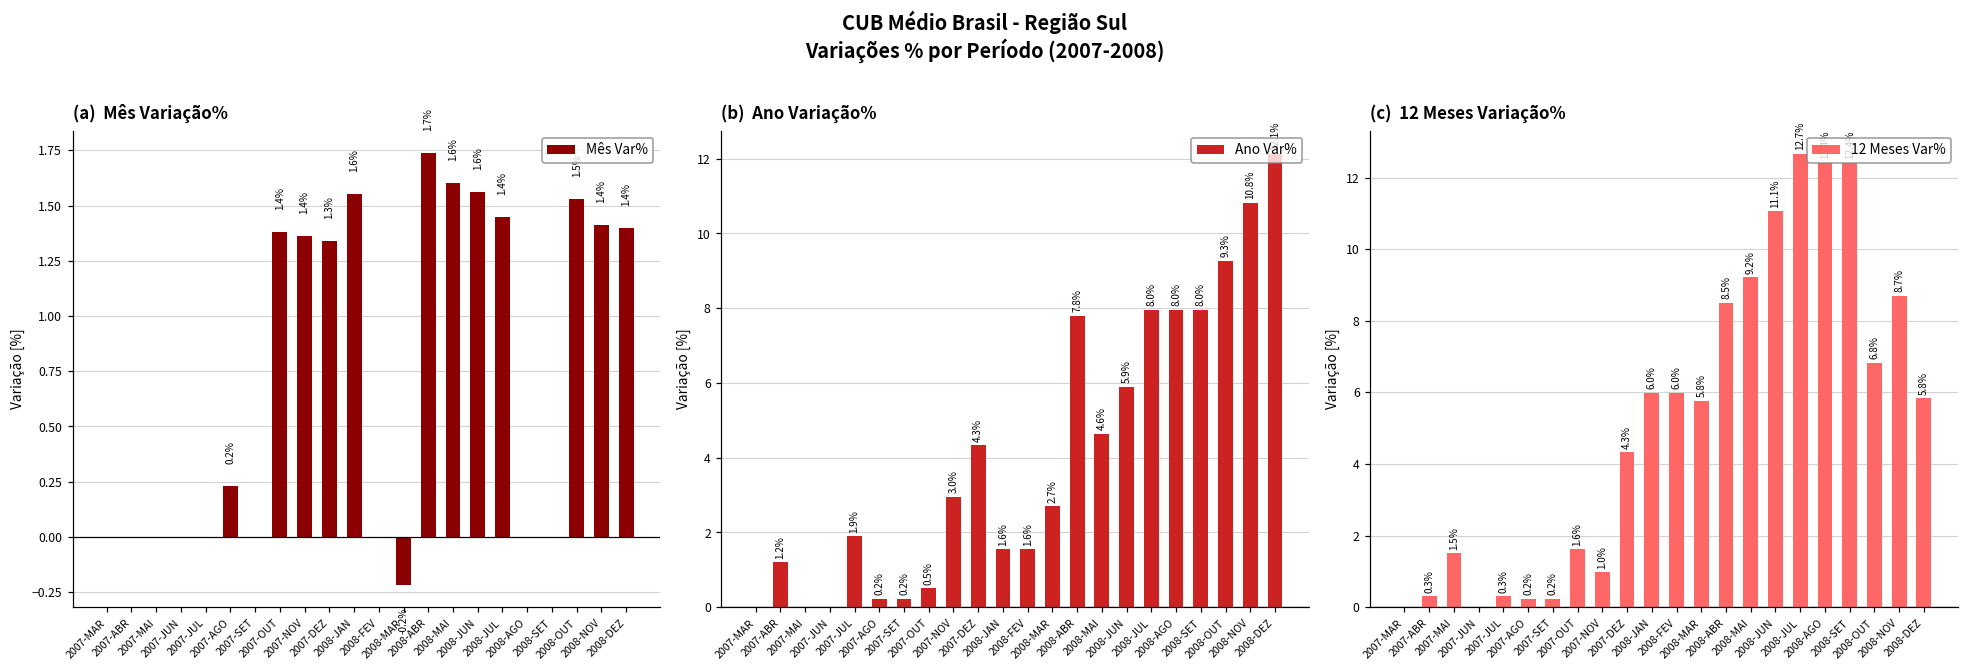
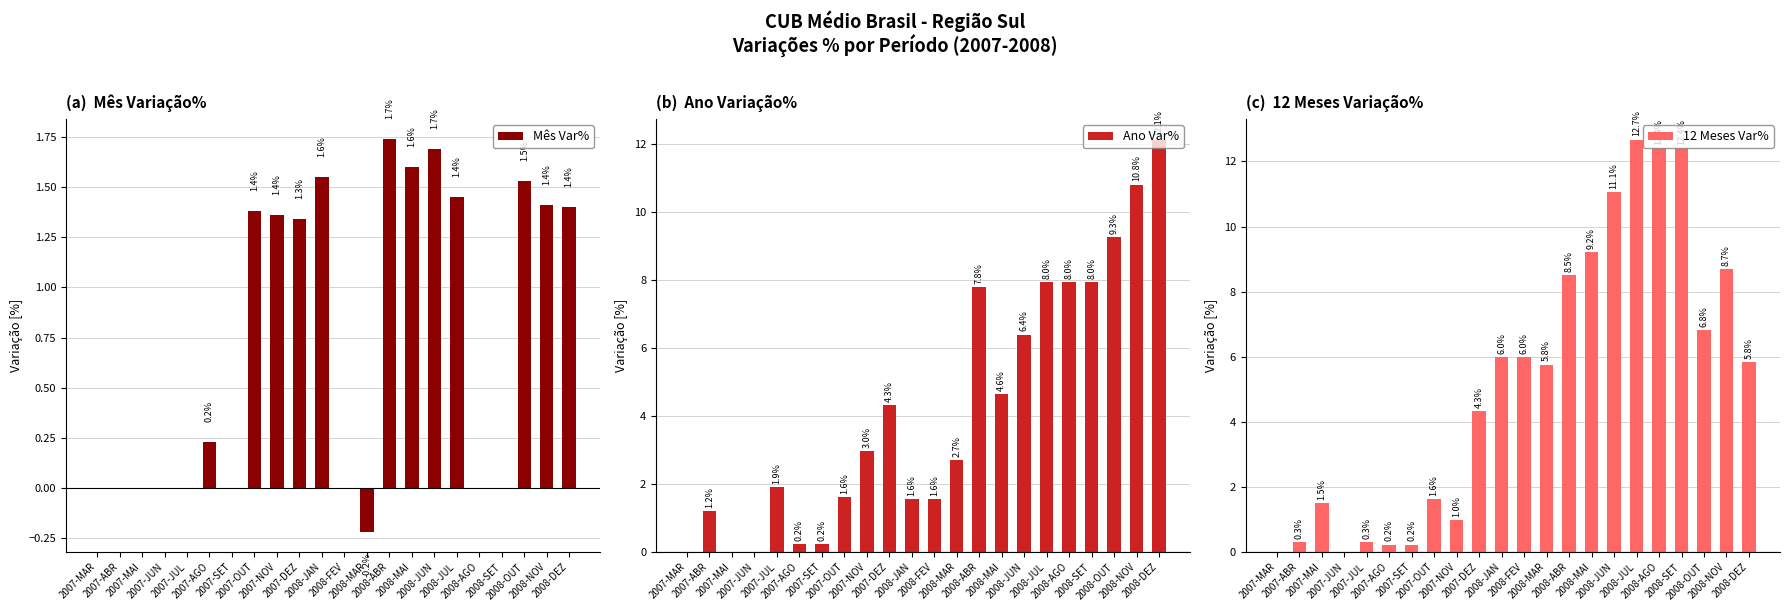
(a) Mês Variação%, 2008-JUN: 1.6% -> 1.7%
(b) Ano Variação%, 2007-OUT: 0.5% -> 1.6%
(b) Ano Variação%, 2008-JUN: 5.9% -> 6.4%
